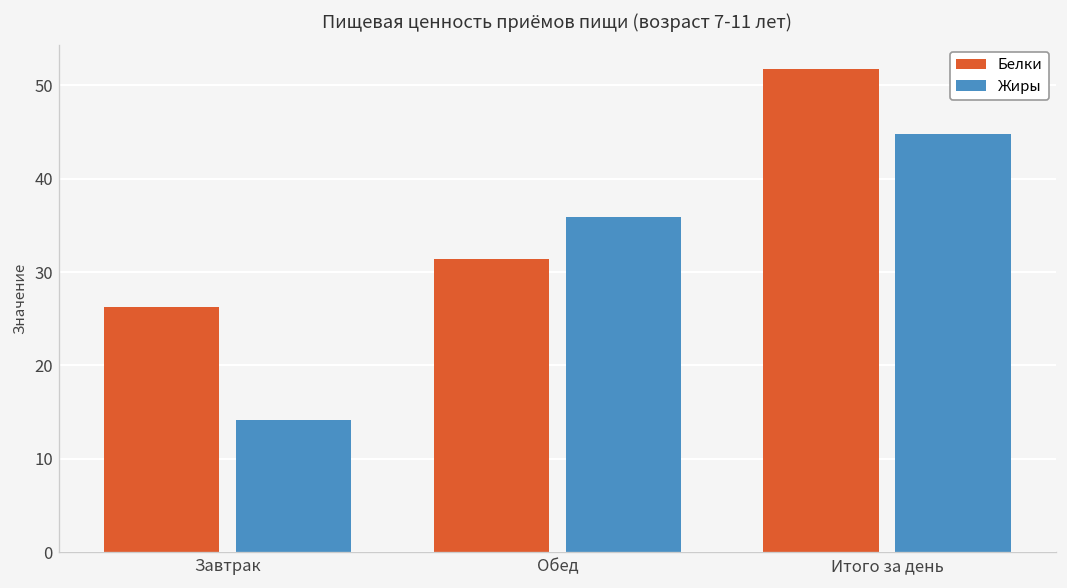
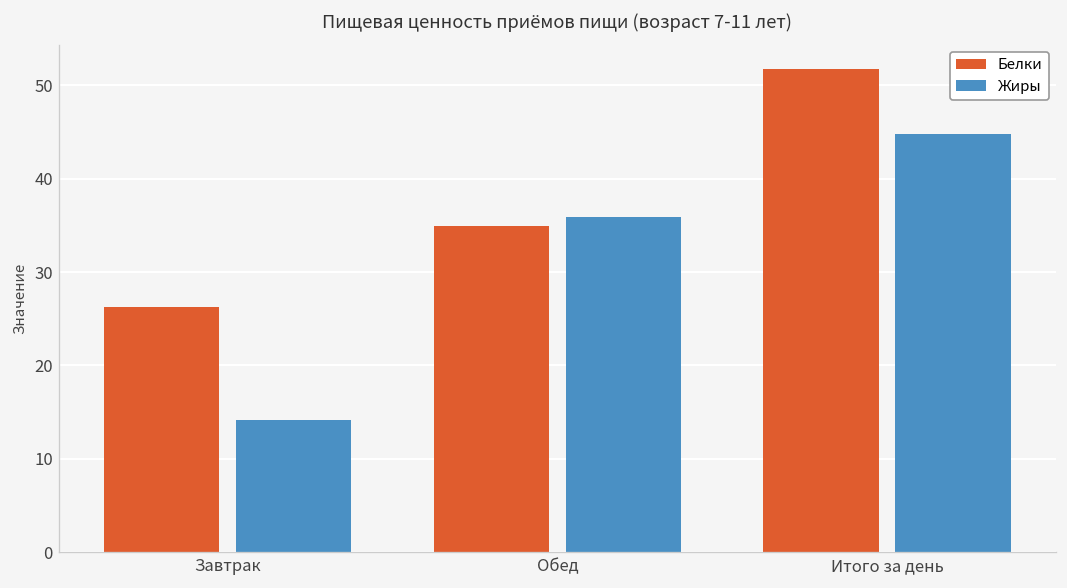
Белки, Обед: 31 -> 35
